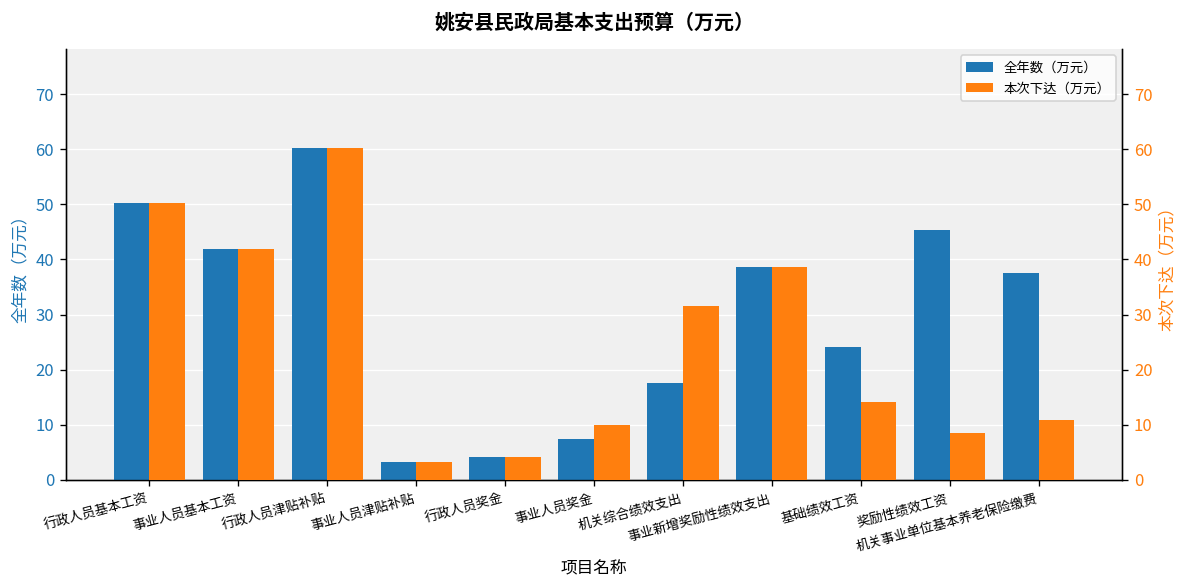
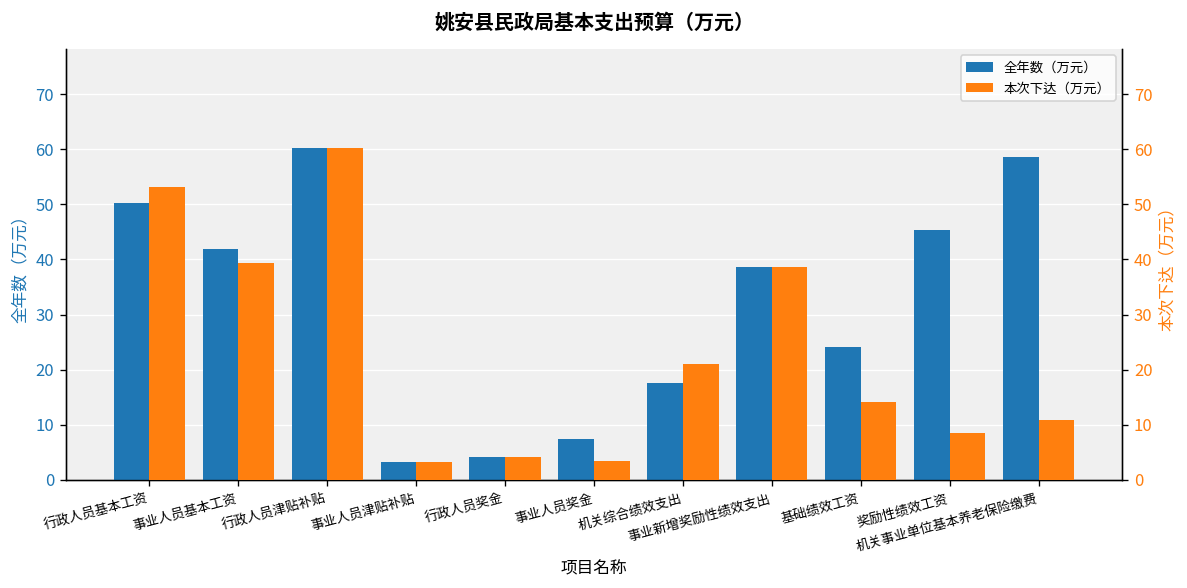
全年数（万元）, 机关事业单位基本养老保险缴费: 38 -> 59
本次下达（万元）, 行政人员基本工资: 50 -> 53
本次下达（万元）, 事业人员基本工资: 42 -> 39
本次下达（万元）, 事业人员奖金: 10 -> 3
本次下达（万元）, 机关综合绩效支出: 31 -> 21
